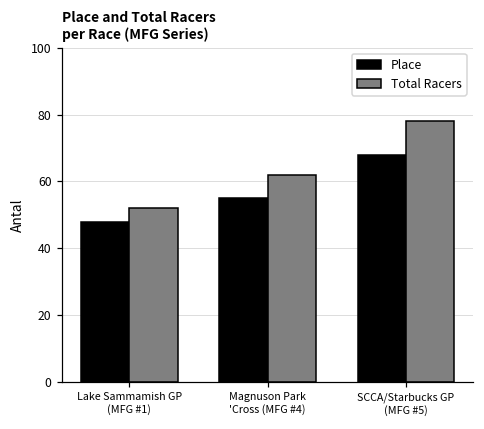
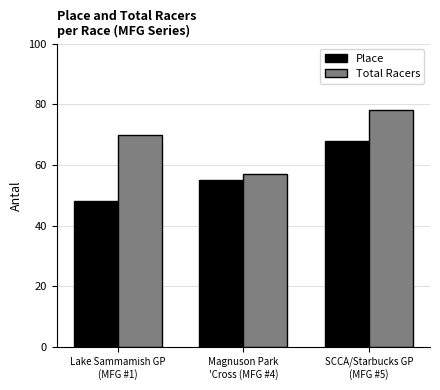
Total Racers, Lake Sammamish GP (MFG #1): 52 -> 70
Total Racers, Magnuson Park 'Cross (MFG #4): 62 -> 57
